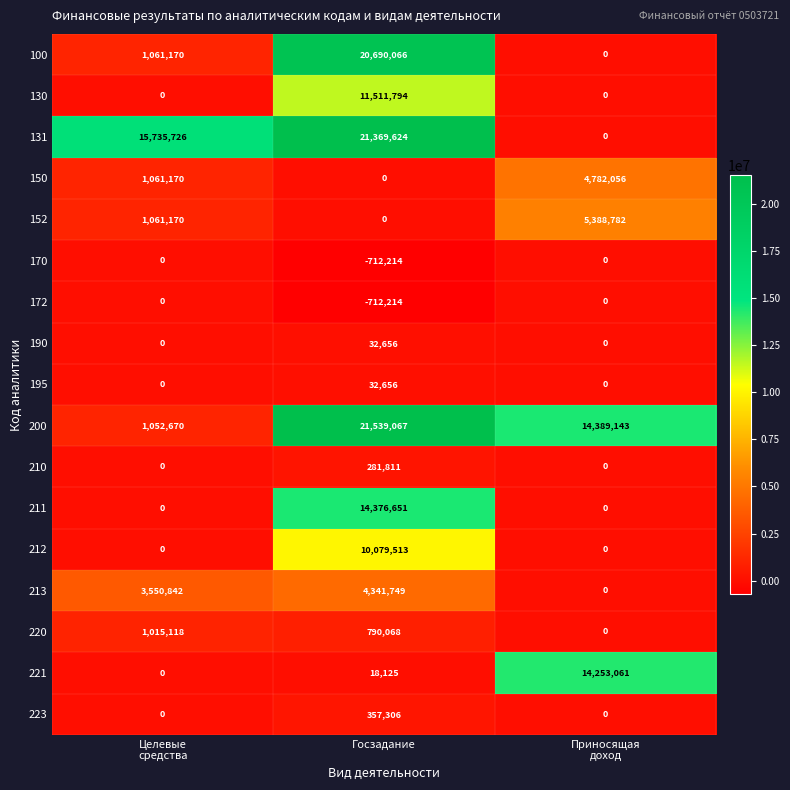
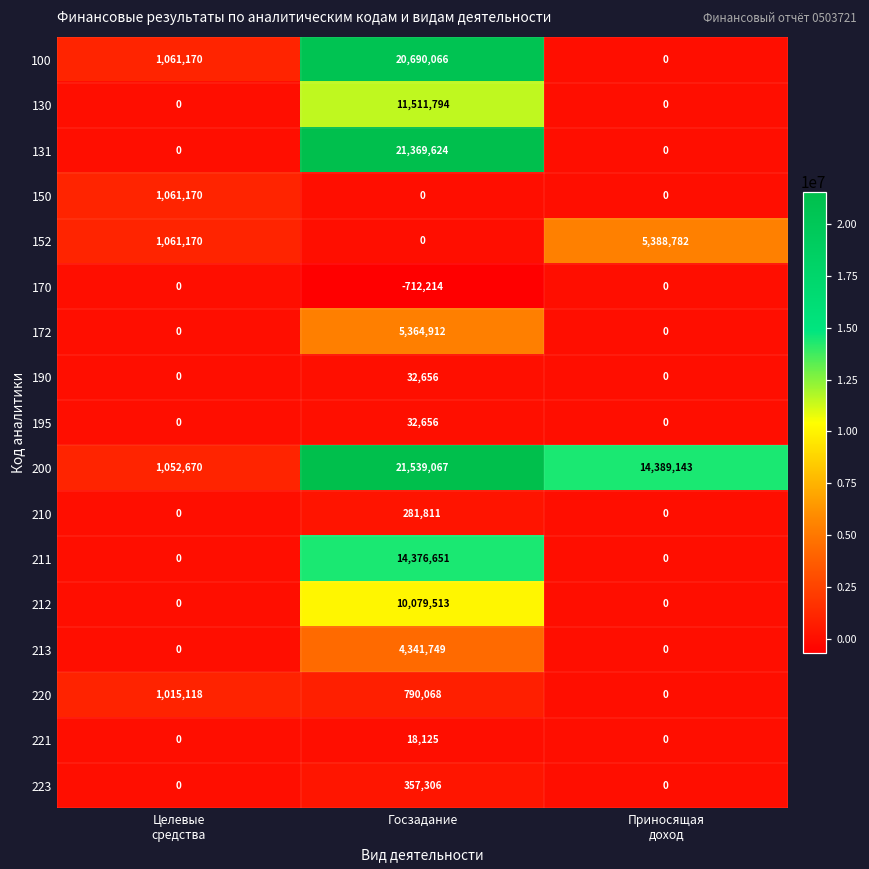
131, Целевые средства: 15,735,726 -> 0
150, Приносящая доход: 4,782,056 -> 0
172, Госзадание: -712,214 -> 5,364,912
213, Целевые средства: 3,550,842 -> 0
221, Приносящая доход: 14,253,061 -> 0
